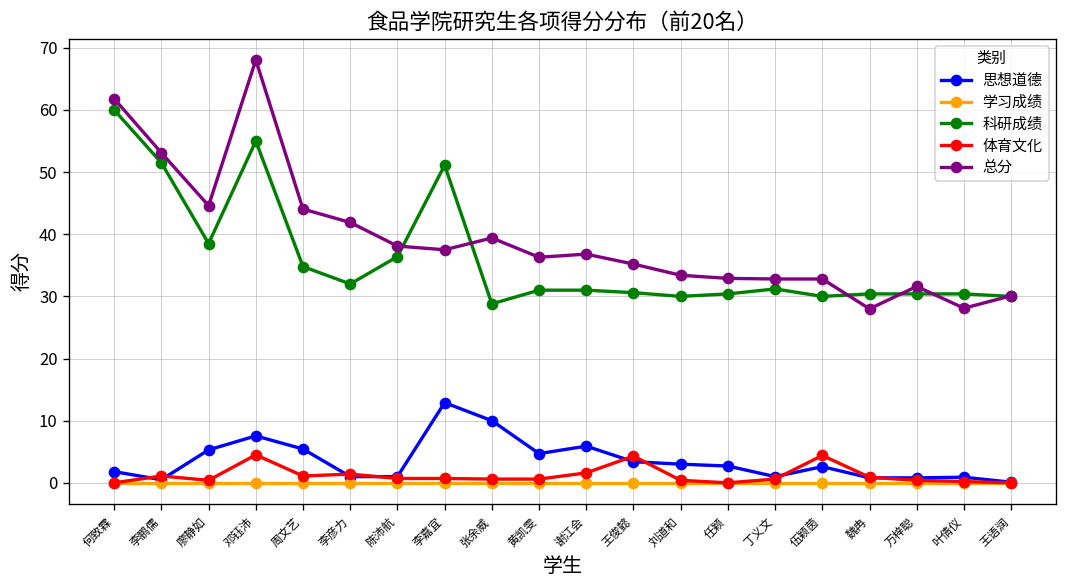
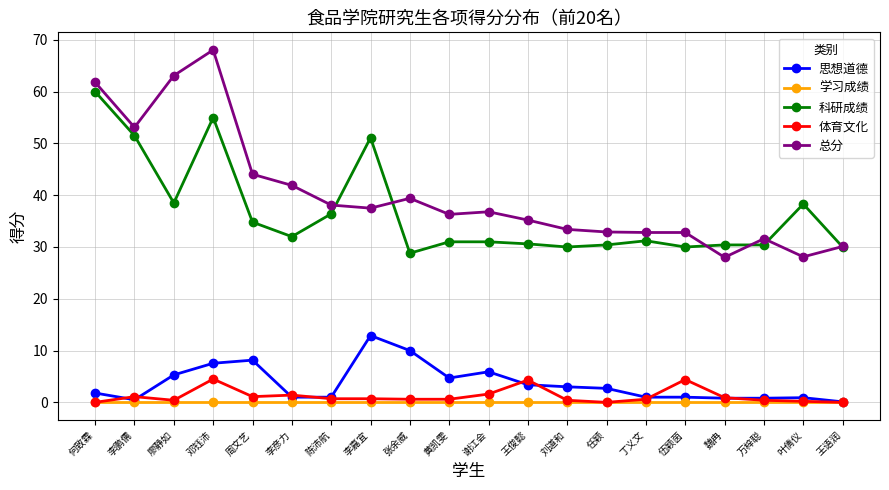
总分, 廖静如: 45 -> 63
思想道德, 周文艺: 5 -> 8
思想道德, 伍颖茵: 3 -> 1
科研成绩, 叶倩仪: 30 -> 38
